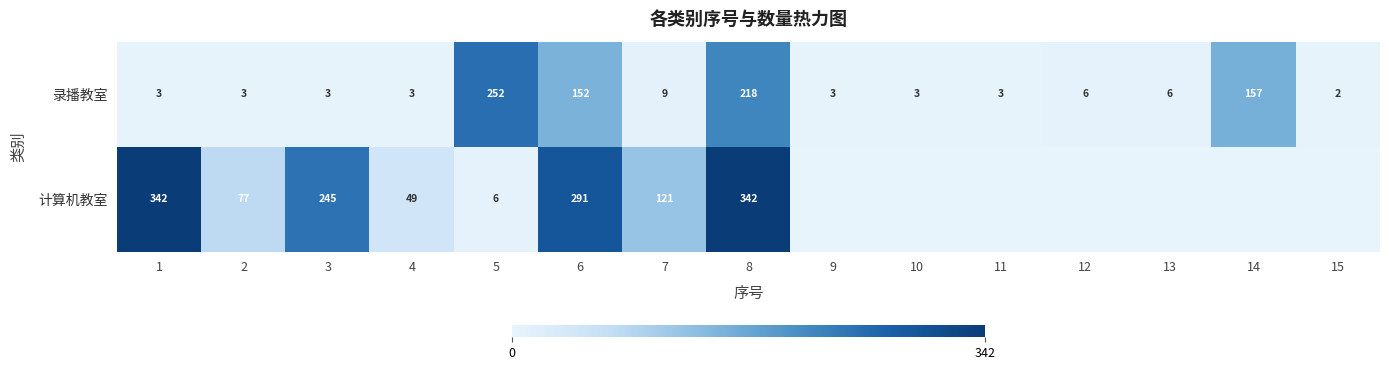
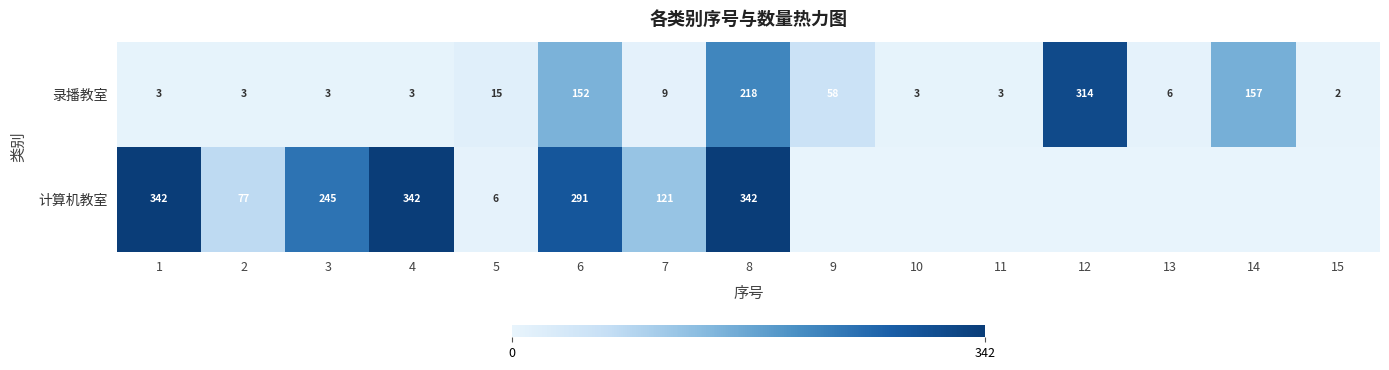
录播教室, 5: 252 -> 15
录播教室, 9: 3 -> 58
录播教室, 12: 6 -> 314
计算机教室, 4: 49 -> 342
